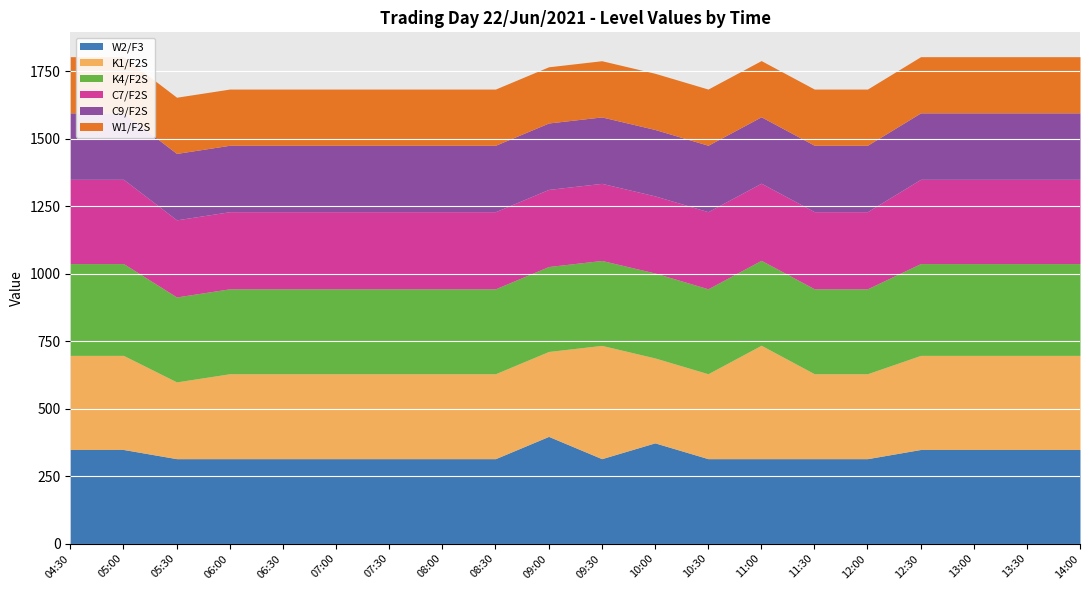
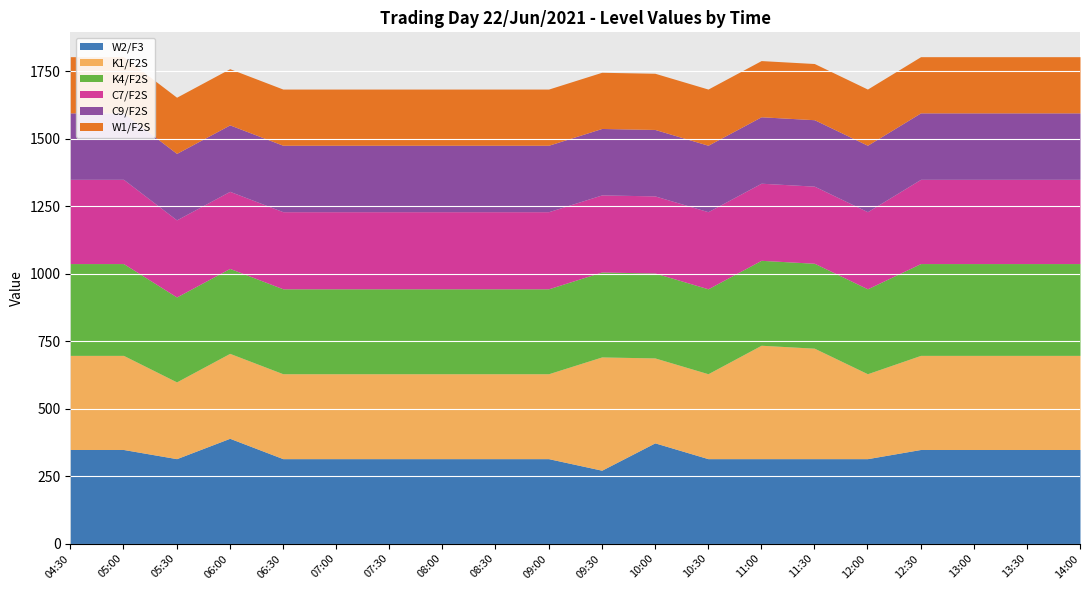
W2/F3, 06:00: 310 -> 390
W2/F3, 09:00: 400 -> 310
W2/F3, 09:30: 310 -> 270
K1/F2S, 11:30: 310 -> 410
